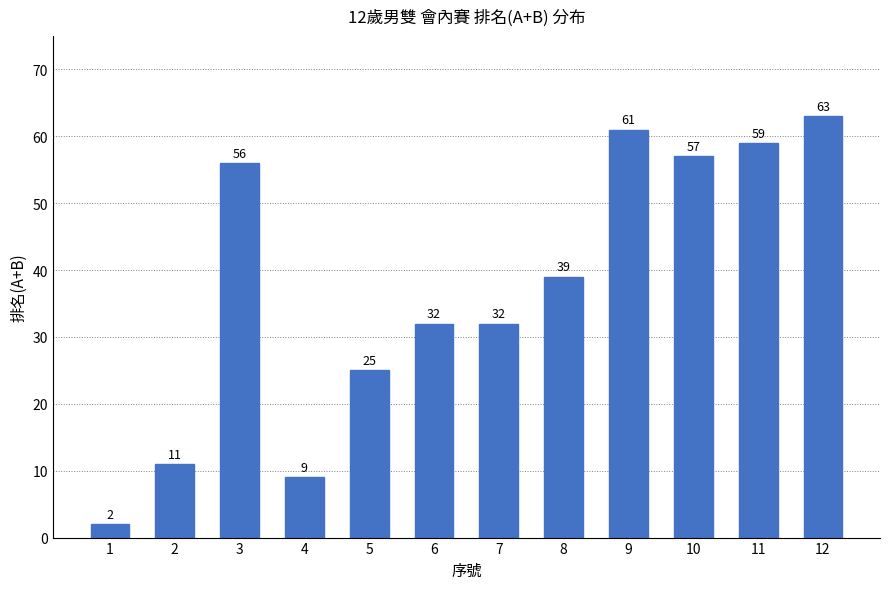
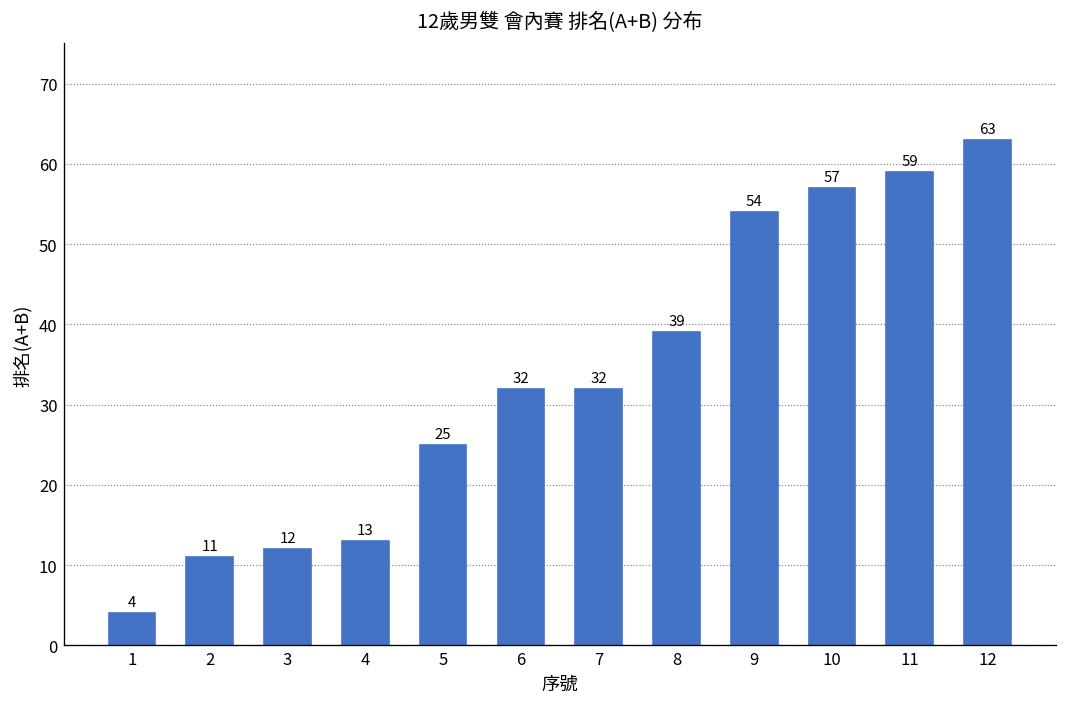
1: 2 -> 4
3: 56 -> 12
4: 9 -> 13
9: 61 -> 54
